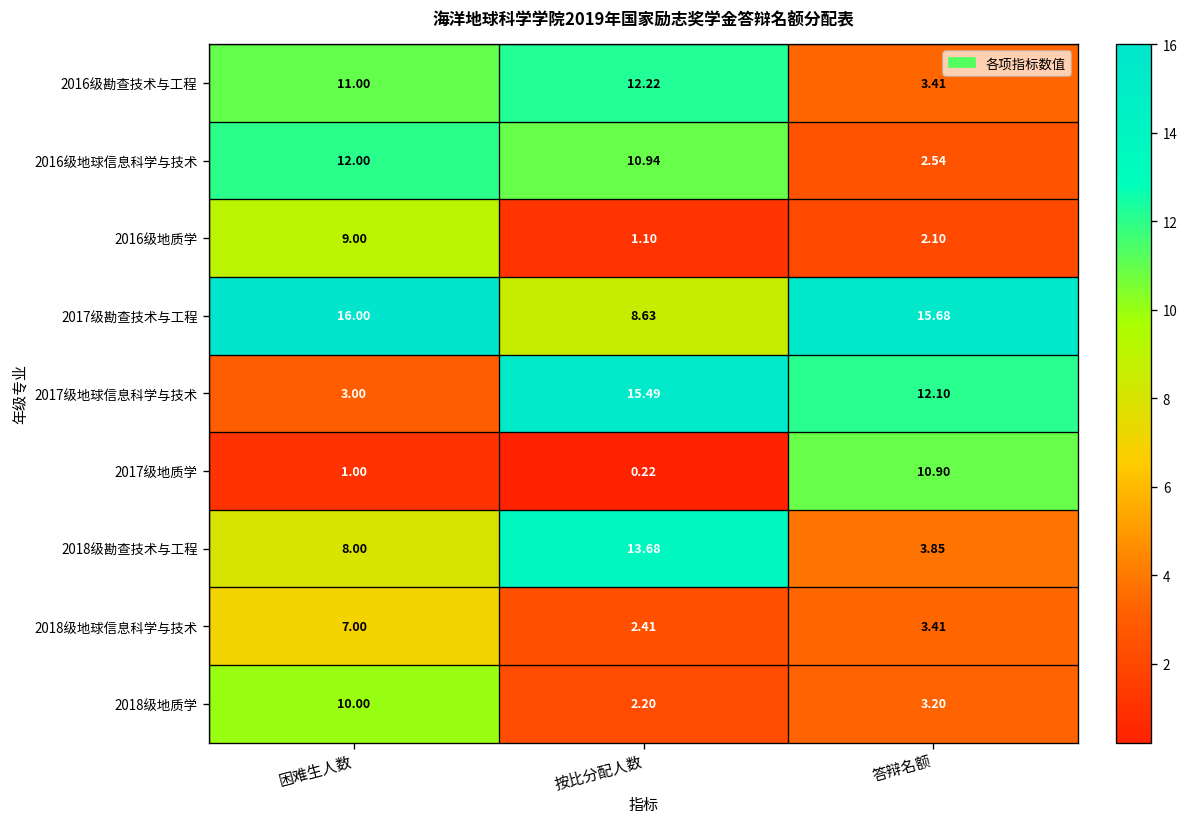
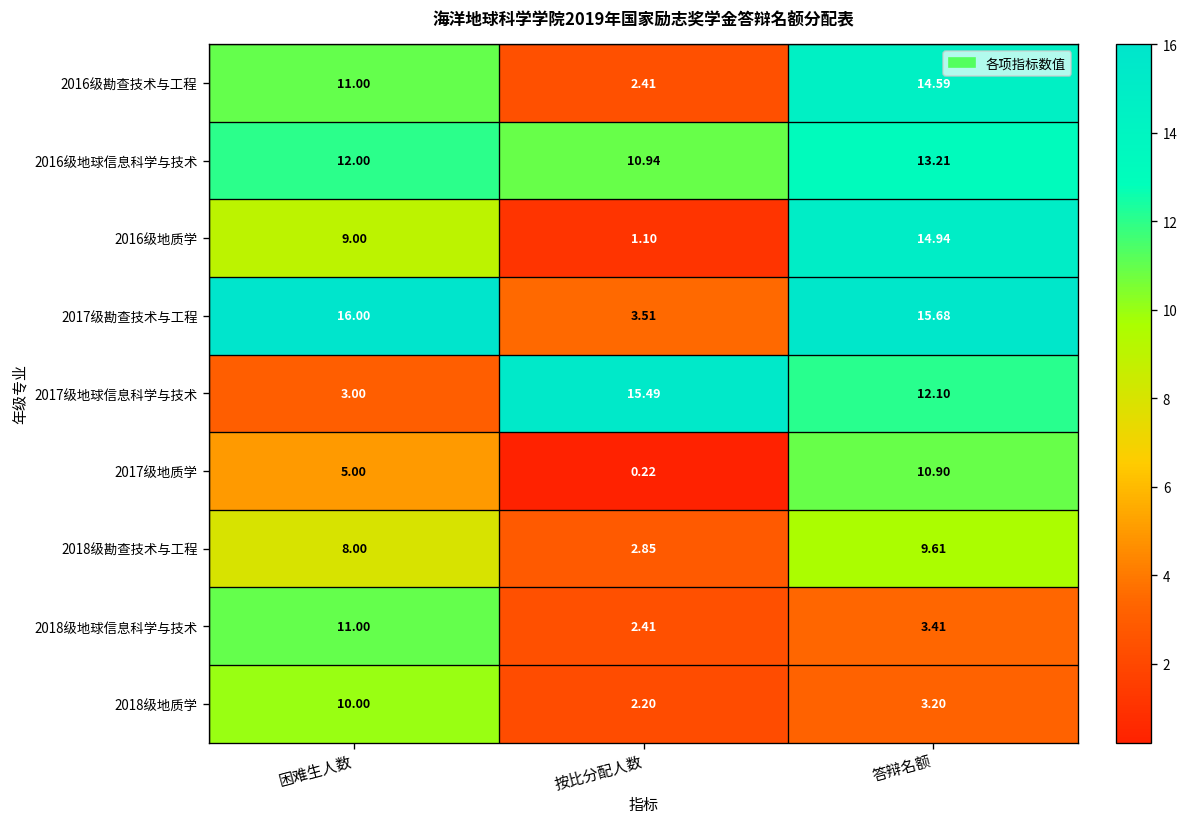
2016级勘查技术与工程, 按比分配人数: 12.22 -> 2.41
2016级勘查技术与工程, 答辩名额: 3.41 -> 14.59
2016级地球信息科学与技术, 答辩名额: 2.54 -> 13.21
2016级地质学, 答辩名额: 2.10 -> 14.94
2017级勘查技术与工程, 按比分配人数: 8.63 -> 3.51
2017级地质学, 困难生人数: 1.00 -> 5.00
2018级勘查技术与工程, 按比分配人数: 13.68 -> 2.85
2018级勘查技术与工程, 答辩名额: 3.85 -> 9.61
2018级地球信息科学与技术, 困难生人数: 7.00 -> 11.00
